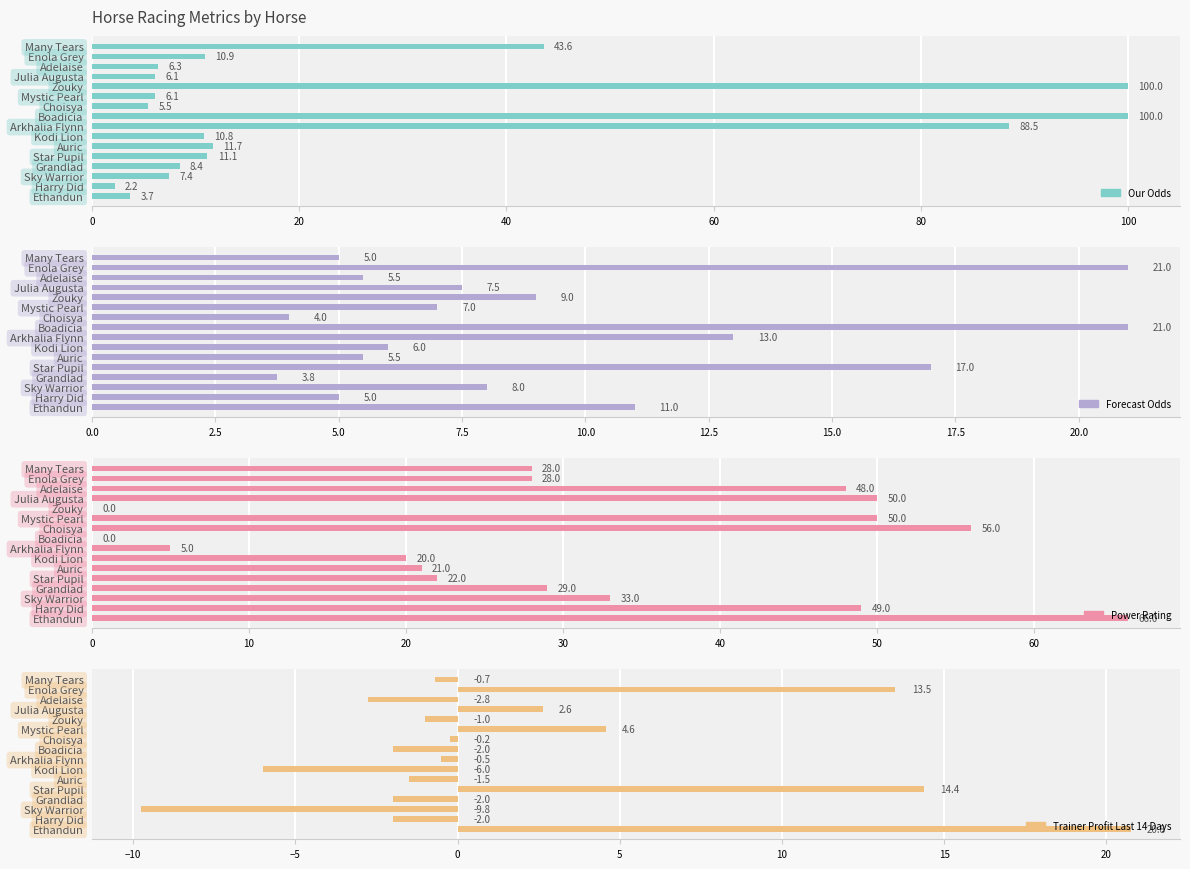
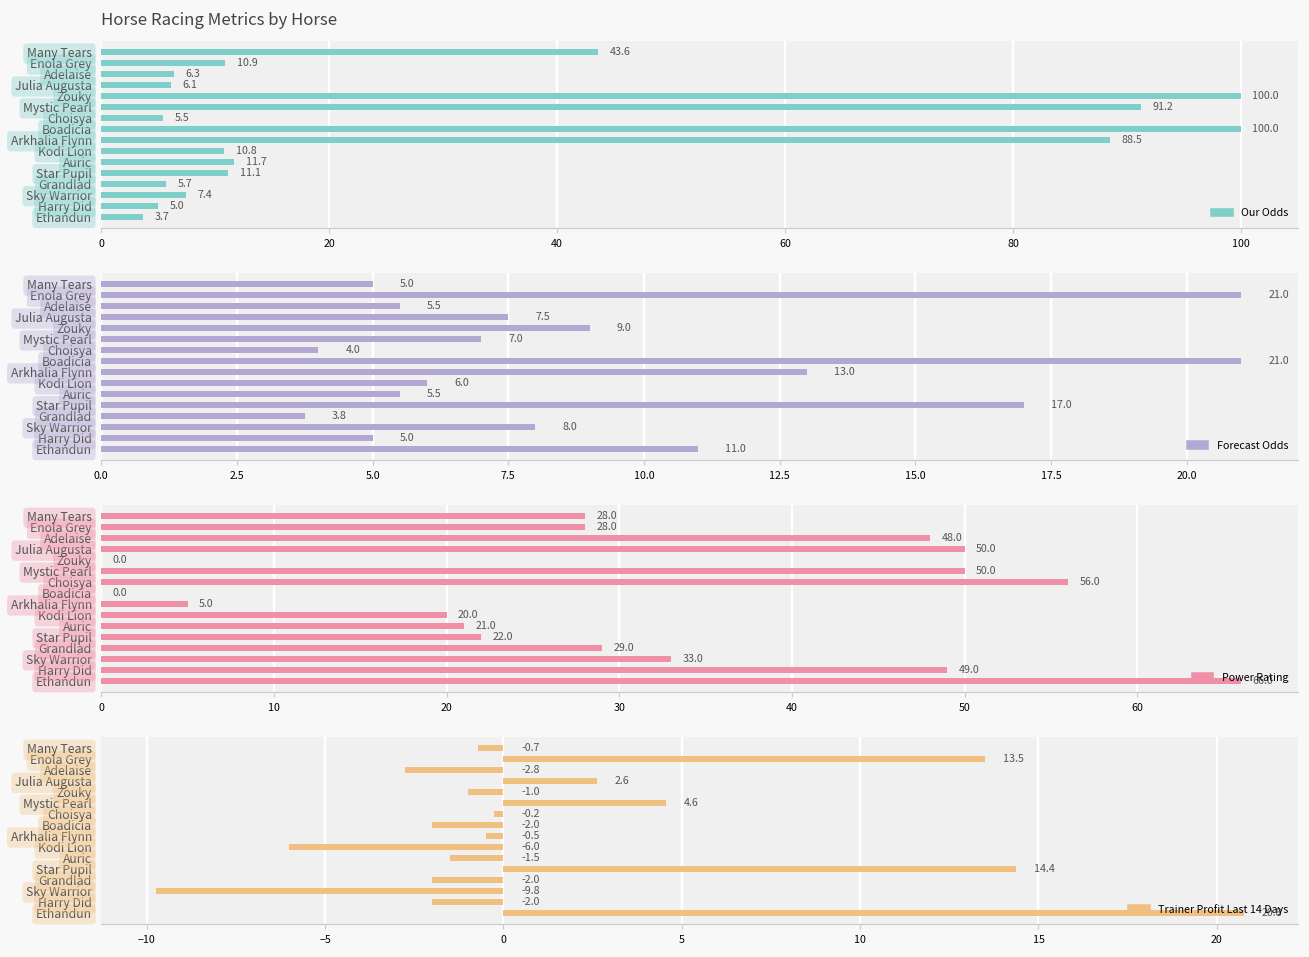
Horse Racing Metrics by Horse, Mystic Pearl: 6.1 -> 91.2
Horse Racing Metrics by Horse, Grandlad: 8.4 -> 5.7
Horse Racing Metrics by Horse, Harry Did: 2.2 -> 5.0
